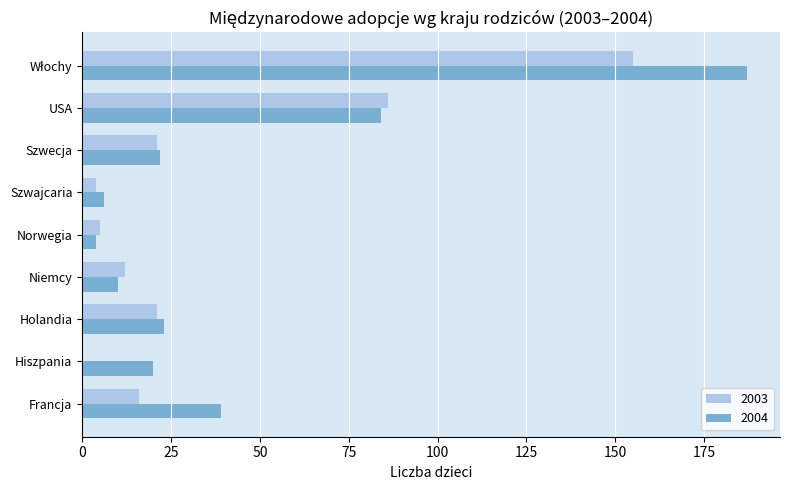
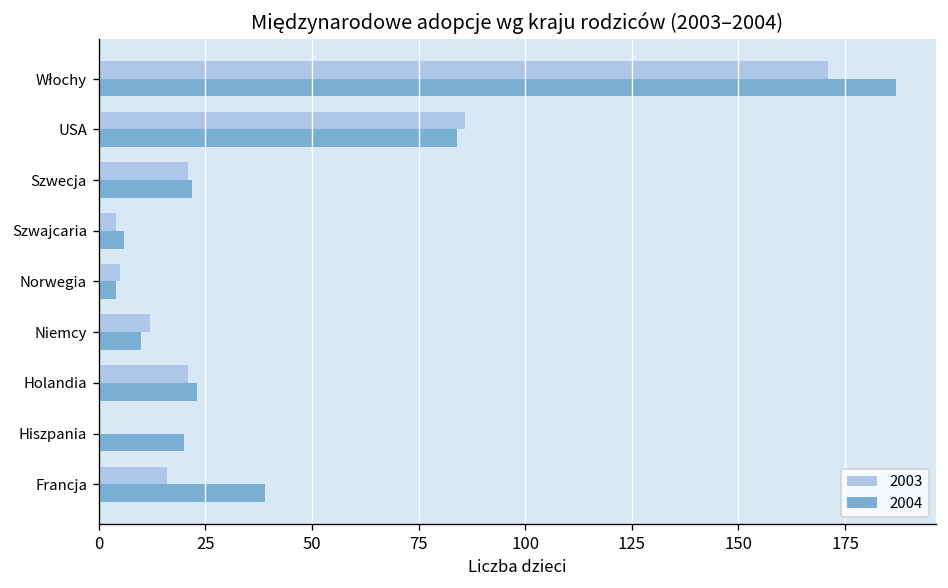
2003, Włochy: 155 -> 171
